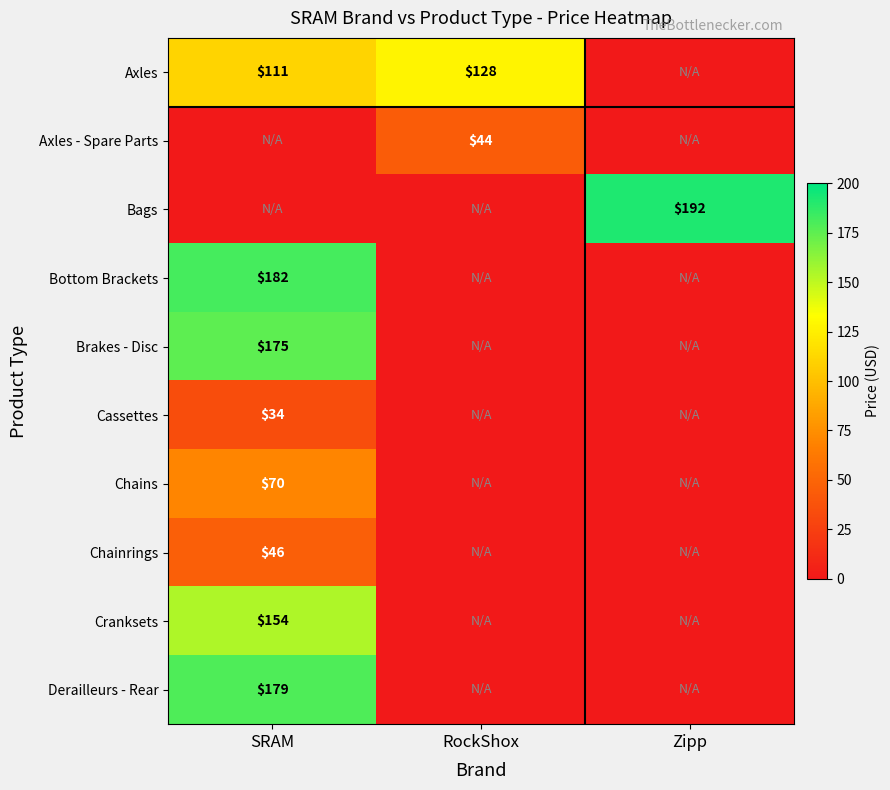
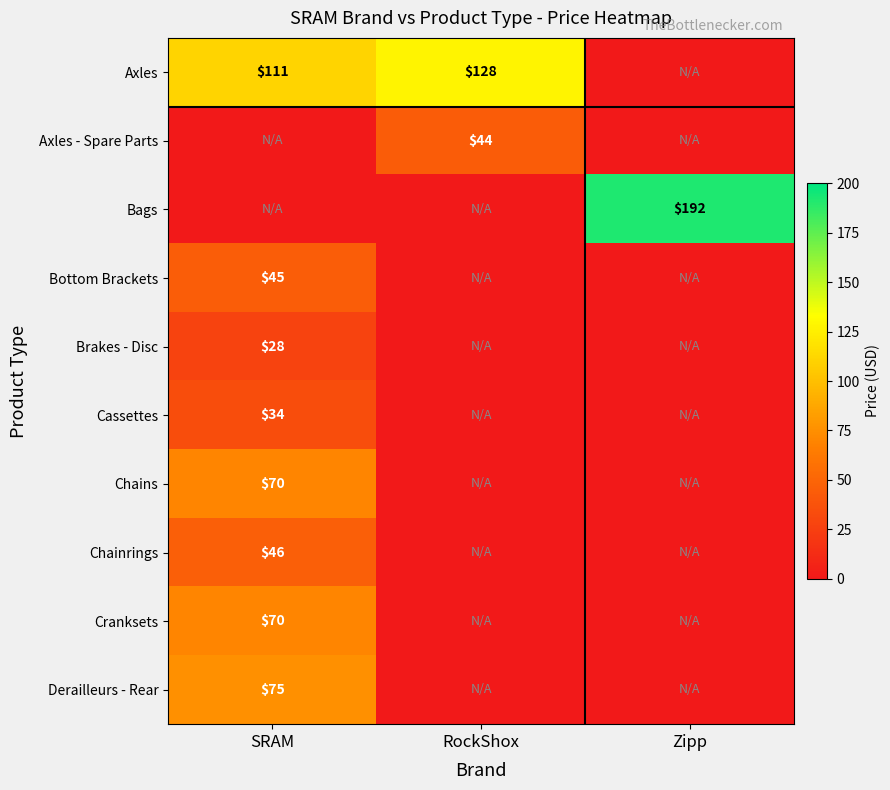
Bottom Brackets, SRAM: $182 -> $45
Brakes - Disc, SRAM: $175 -> $28
Cranksets, SRAM: $154 -> $70
Derailleurs - Rear, SRAM: $179 -> $75
